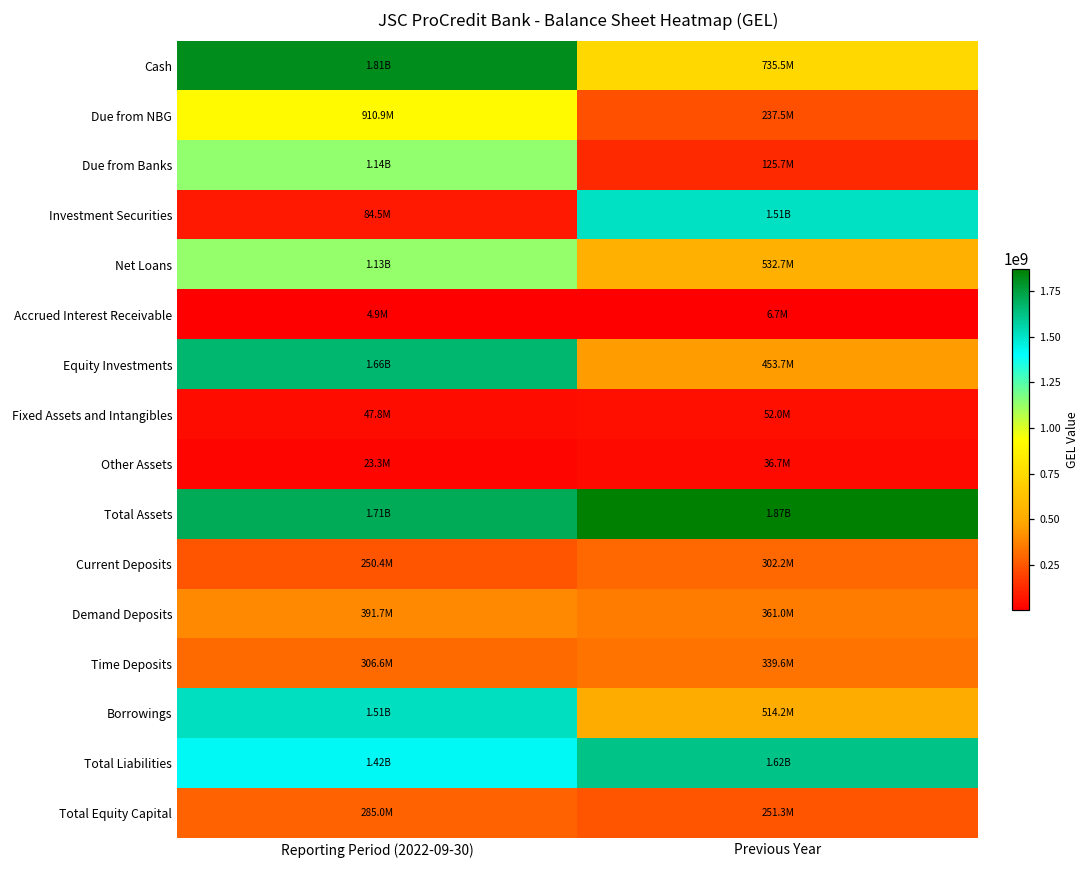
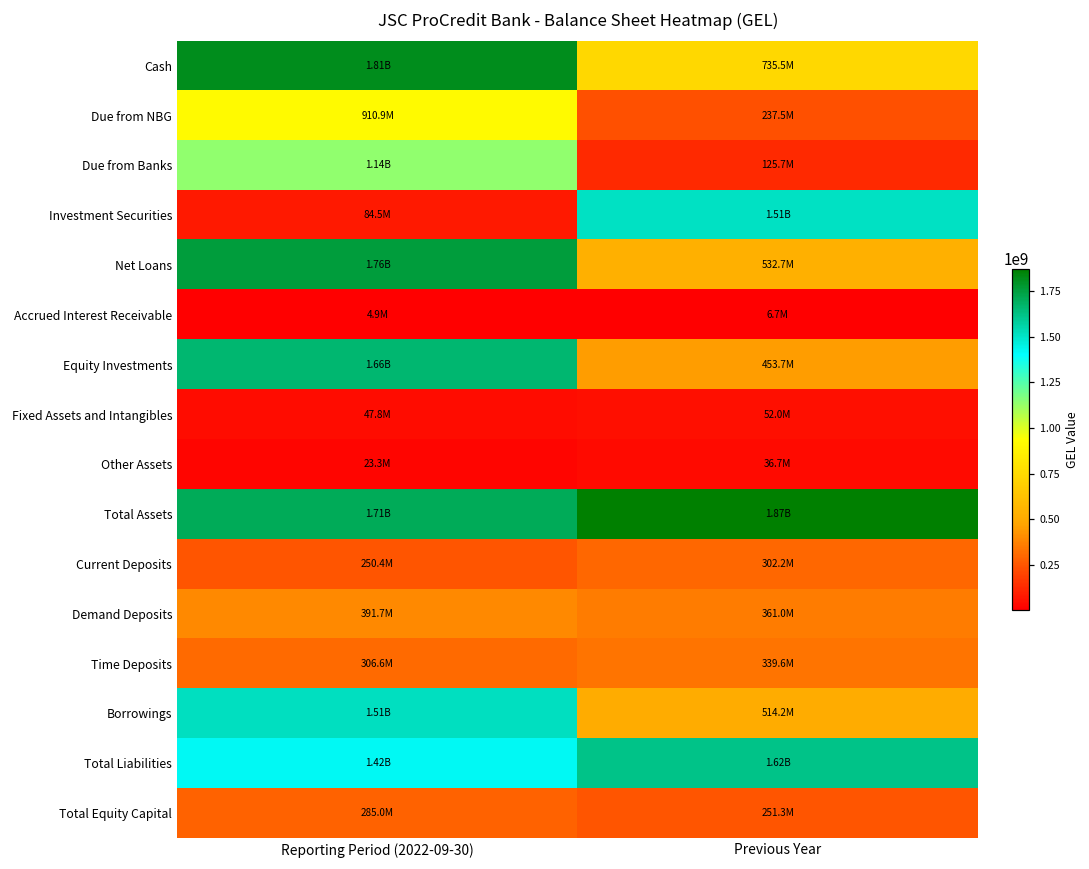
Net Loans, Reporting Period (2022-09-30): 1.13B -> 1.76B
